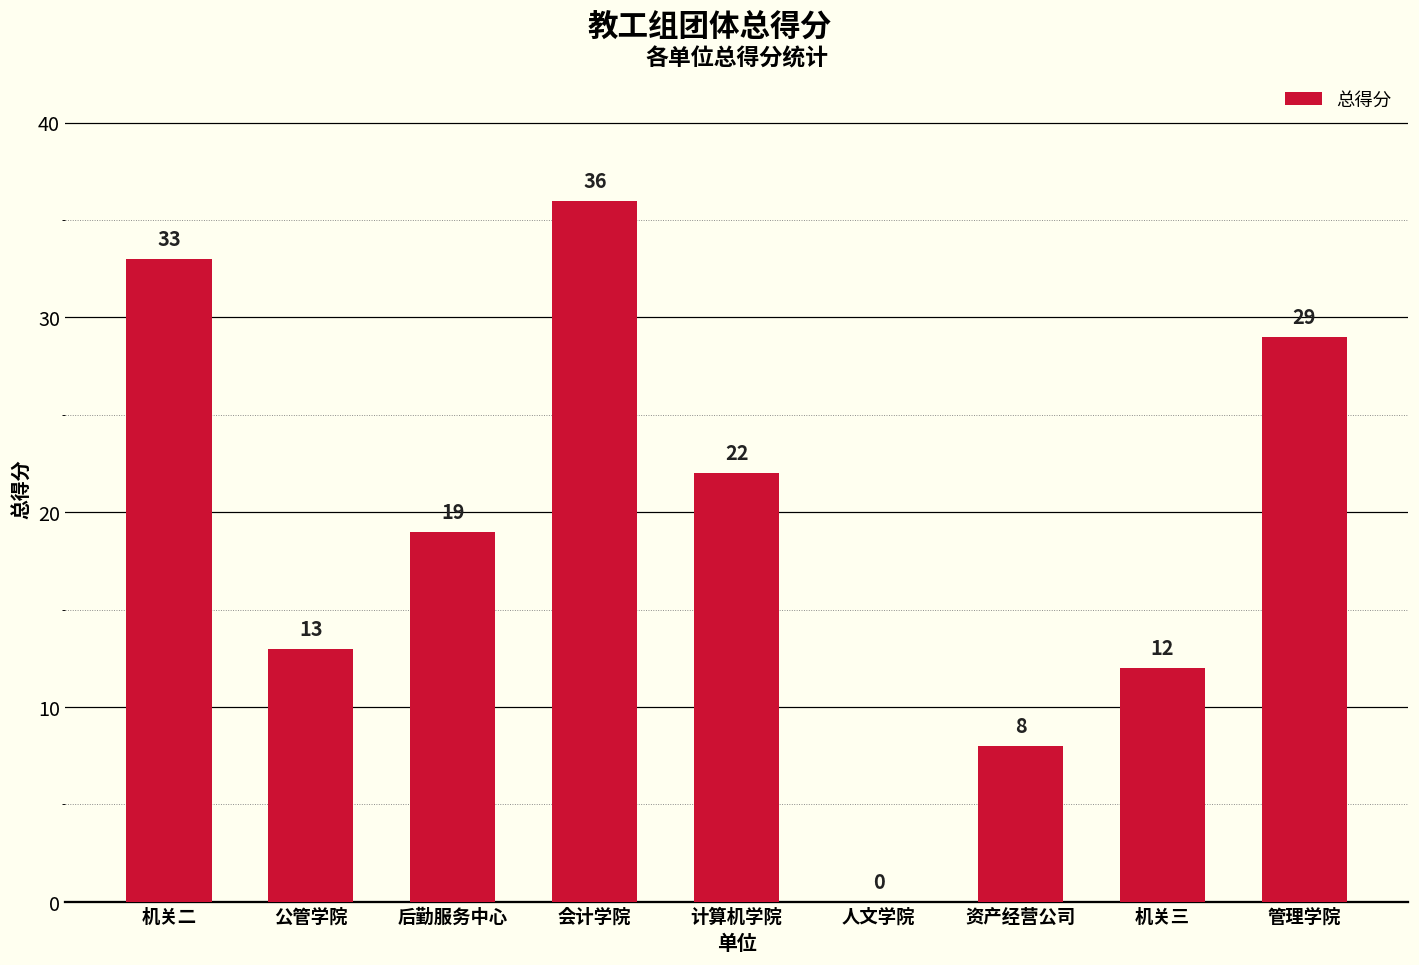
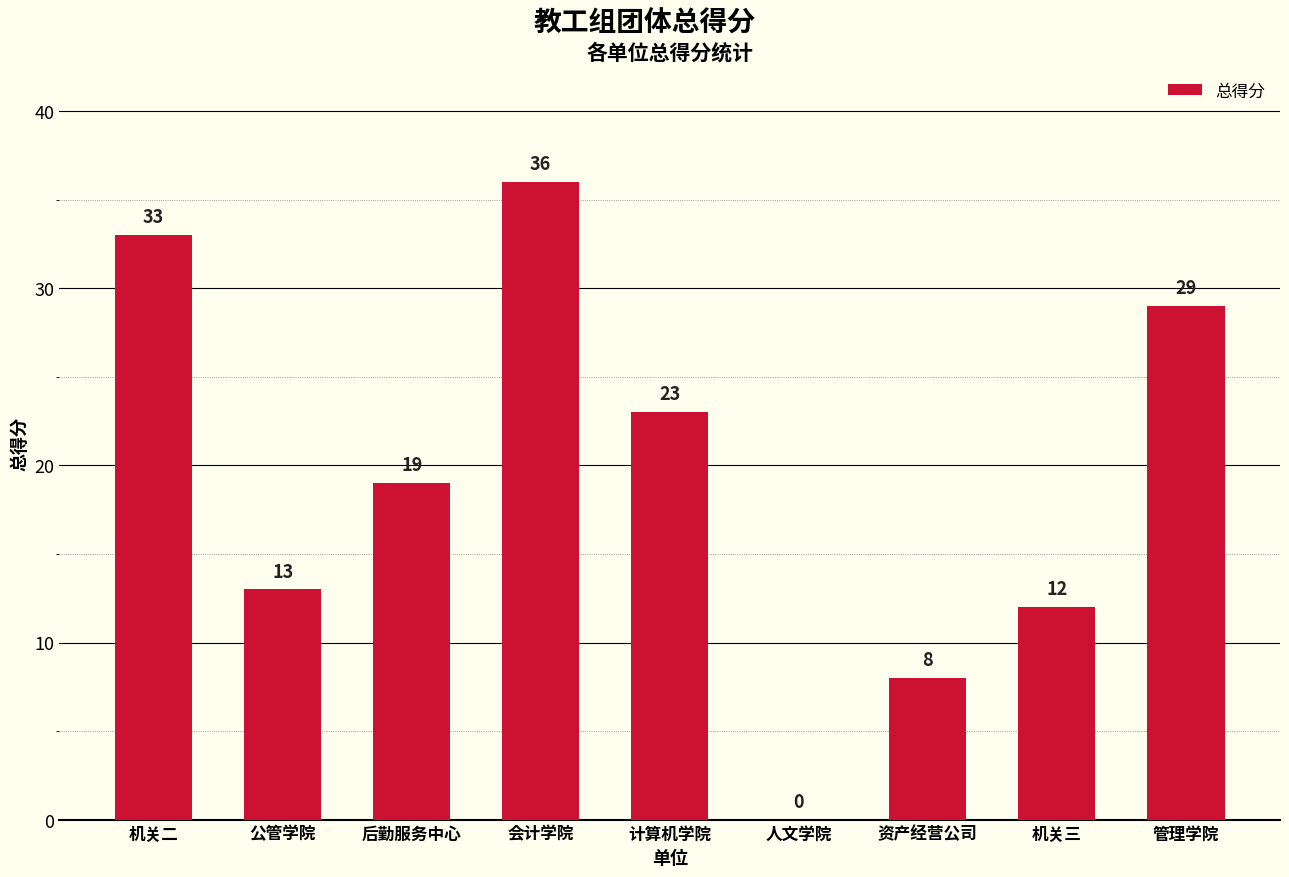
计算机学院: 22 -> 23
